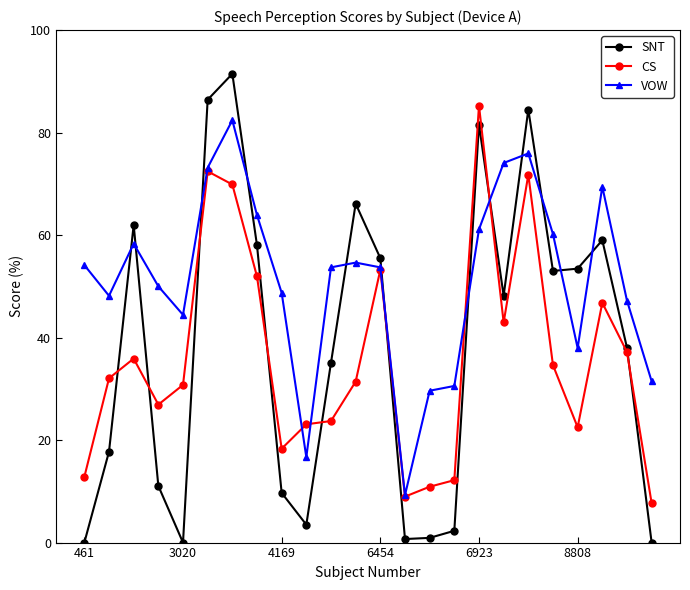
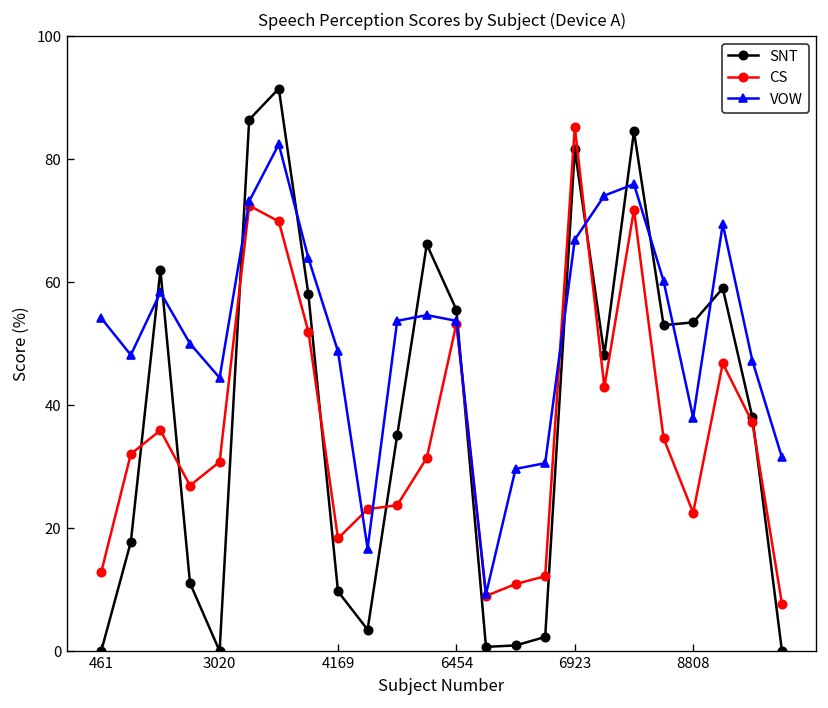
VOW, 6923: 61 -> 67
